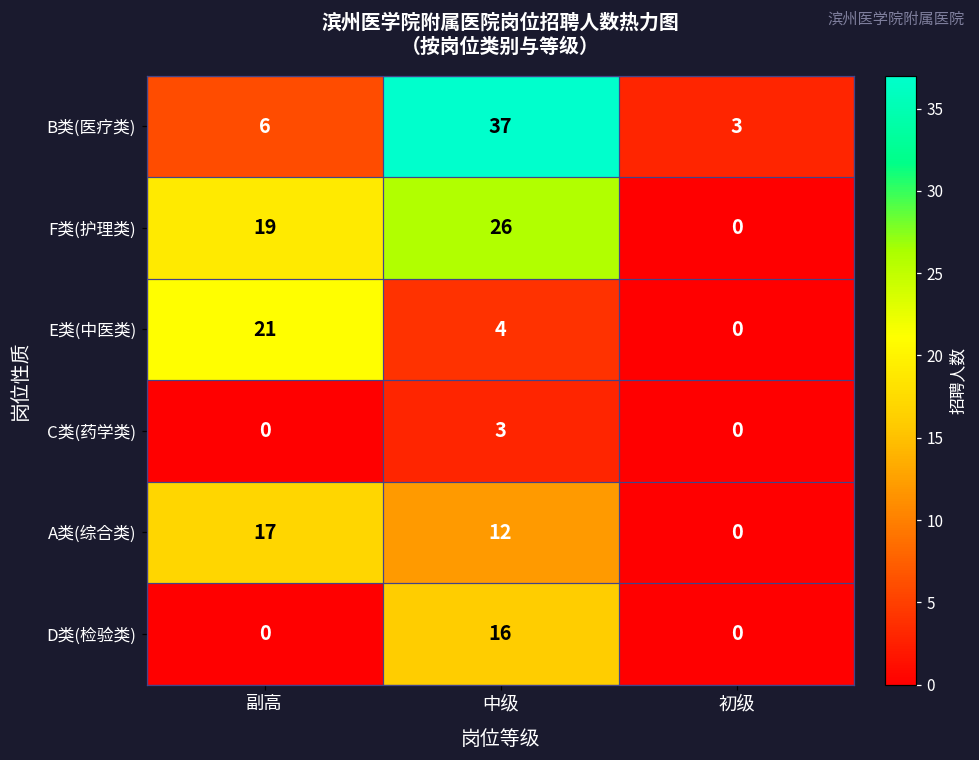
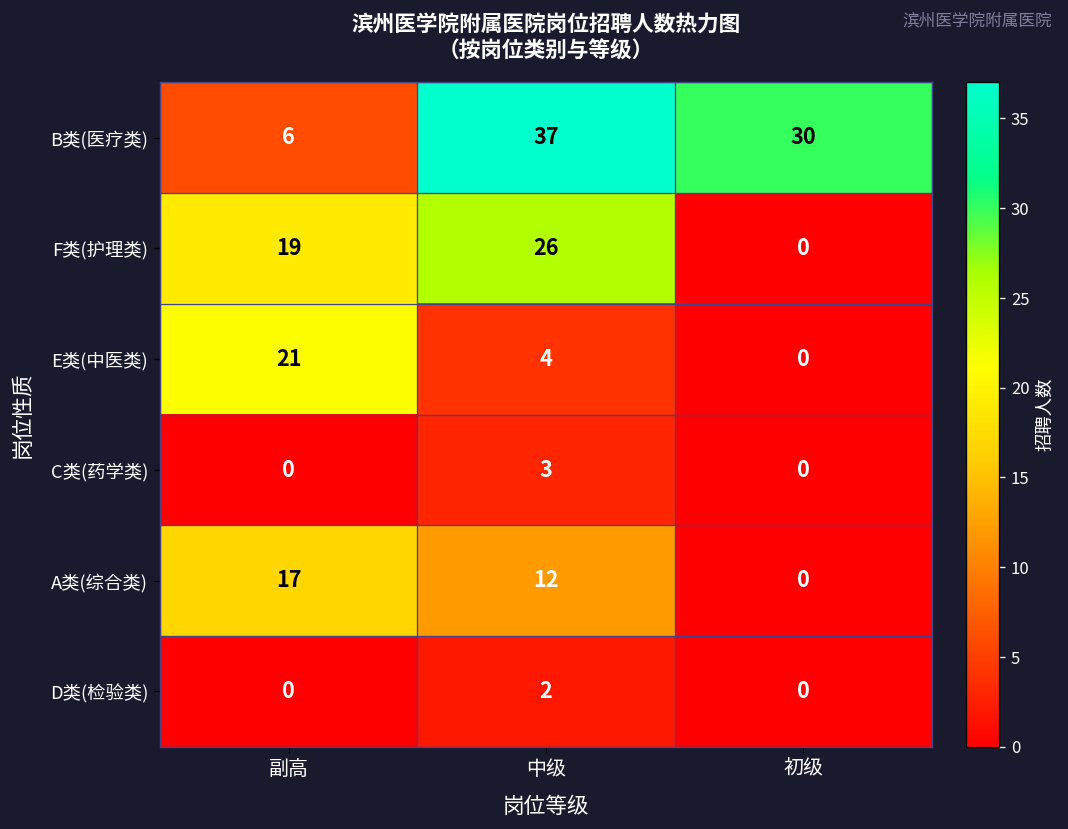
B类(医疗类), 初级: 3 -> 30
D类(检验类), 中级: 16 -> 2
